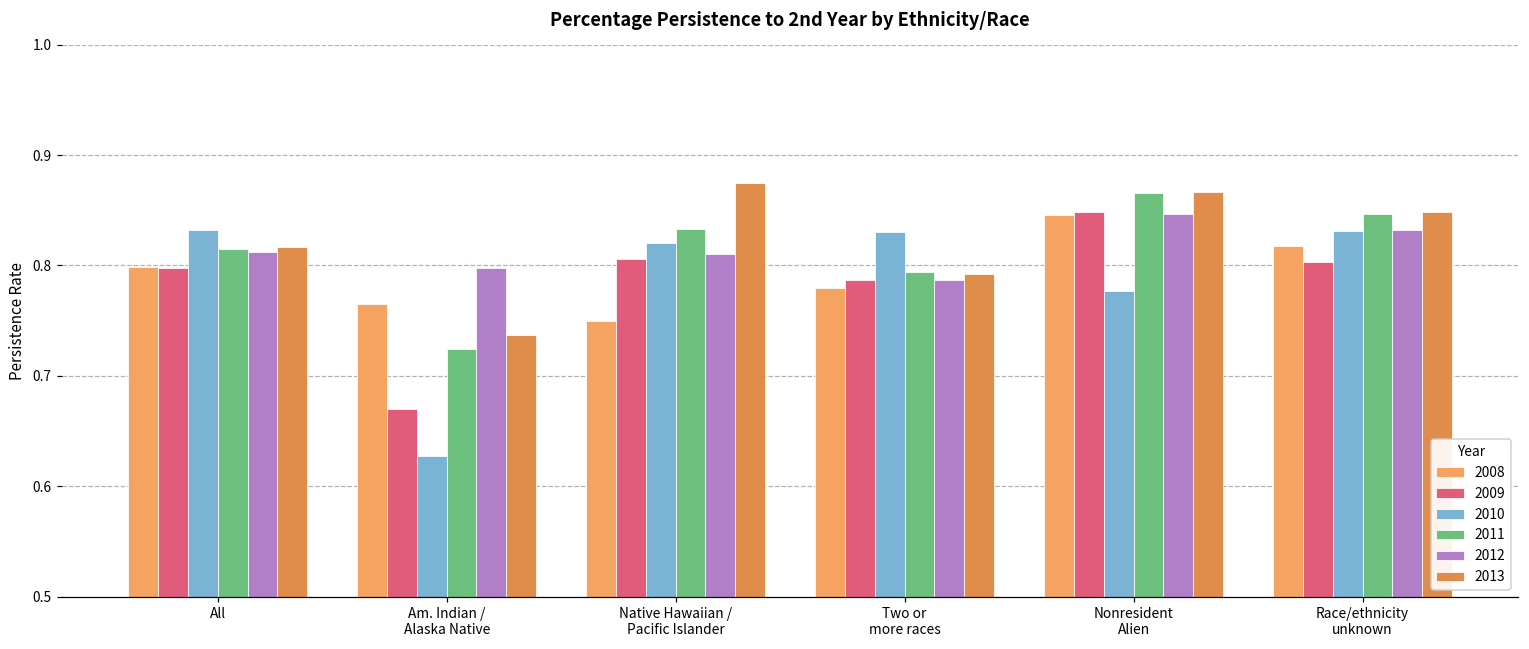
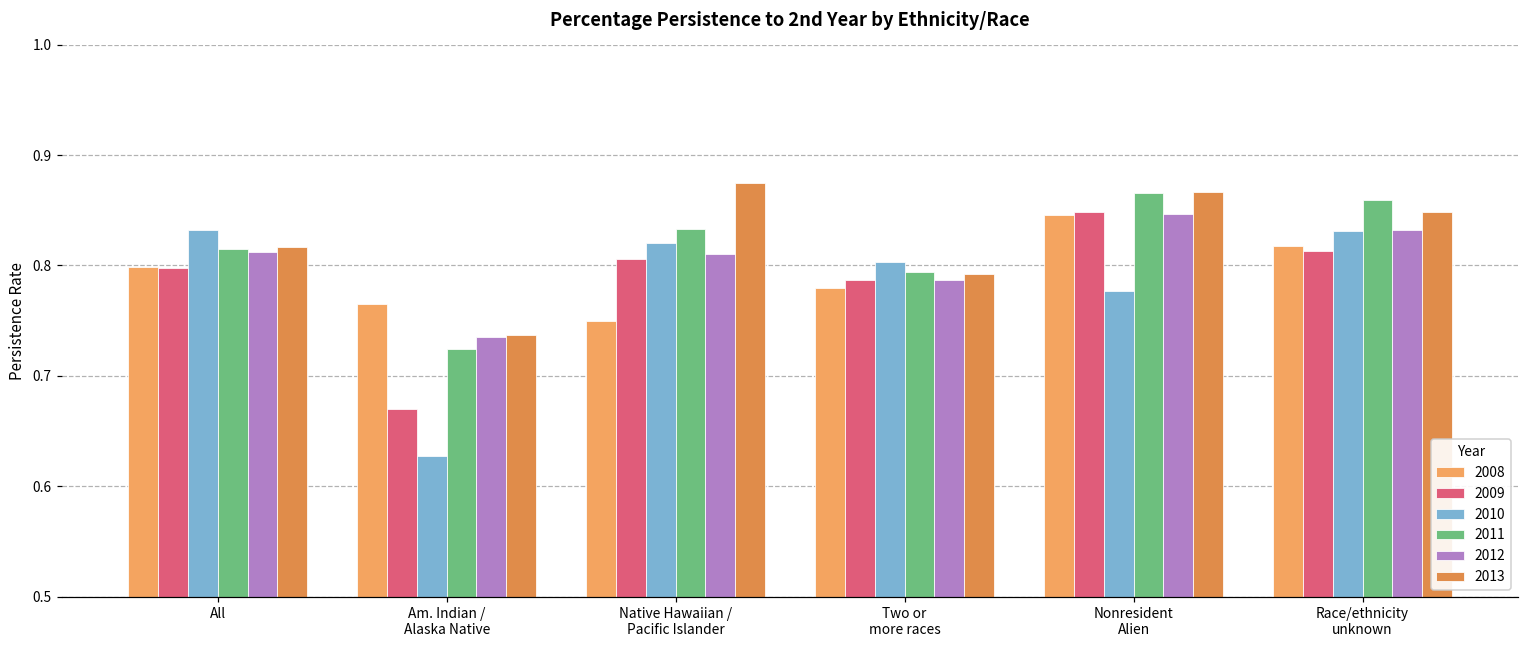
2012, Am. Indian / Alaska Native: 0.798 -> 0.735
2010, Two or more races: 0.830 -> 0.803
2009, Race/ethnicity unknown: 0.803 -> 0.813
2011, Race/ethnicity unknown: 0.847 -> 0.859
